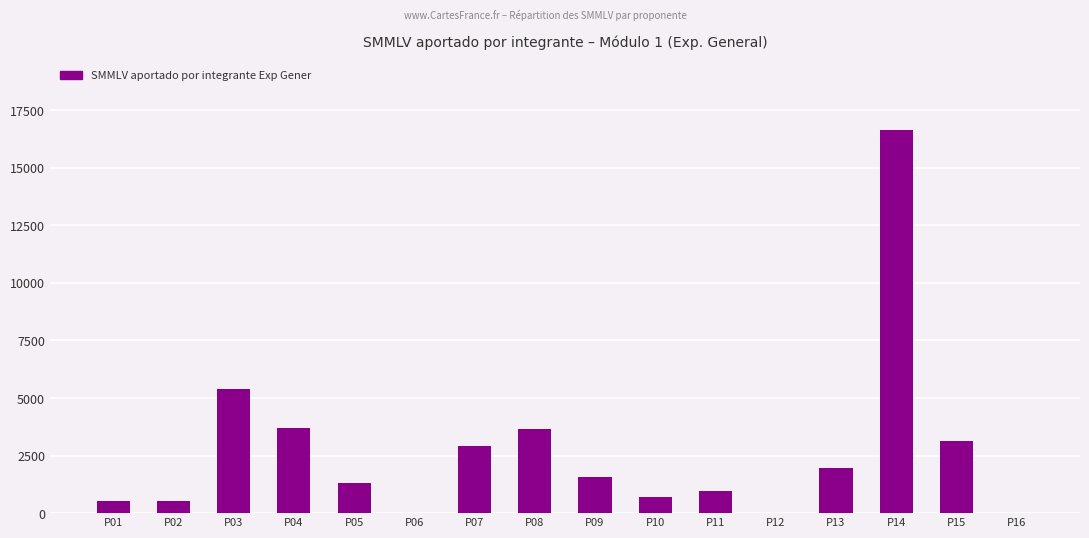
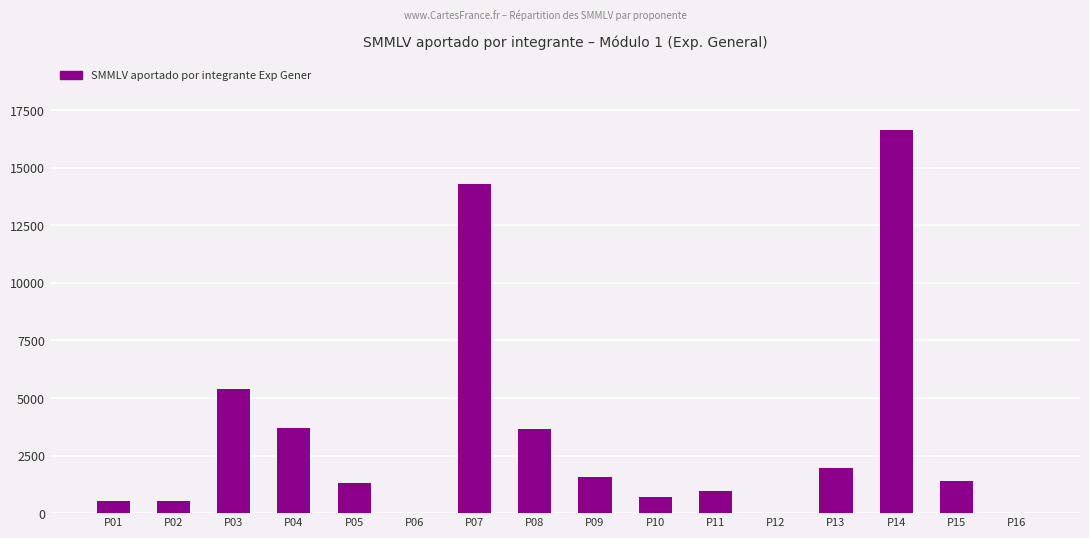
P07: 2900 -> 14300
P15: 3100 -> 1400
